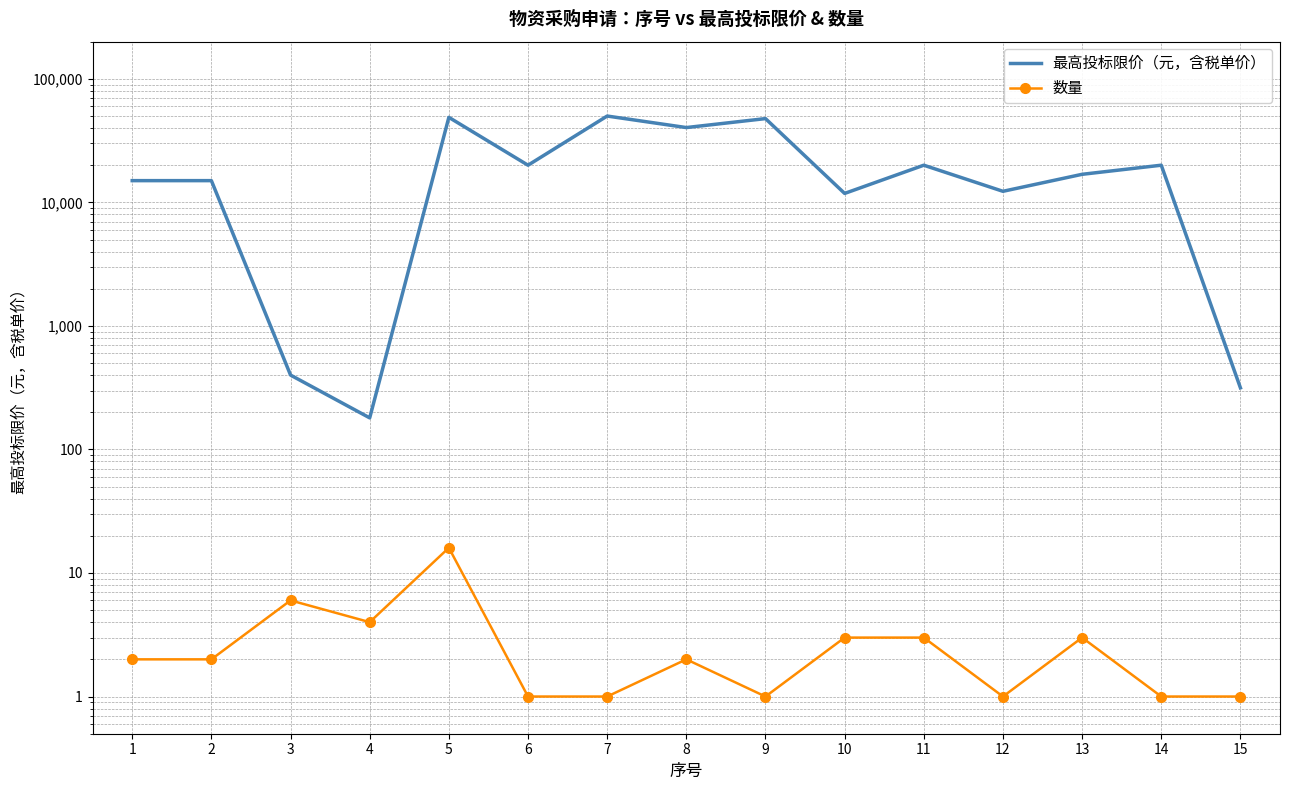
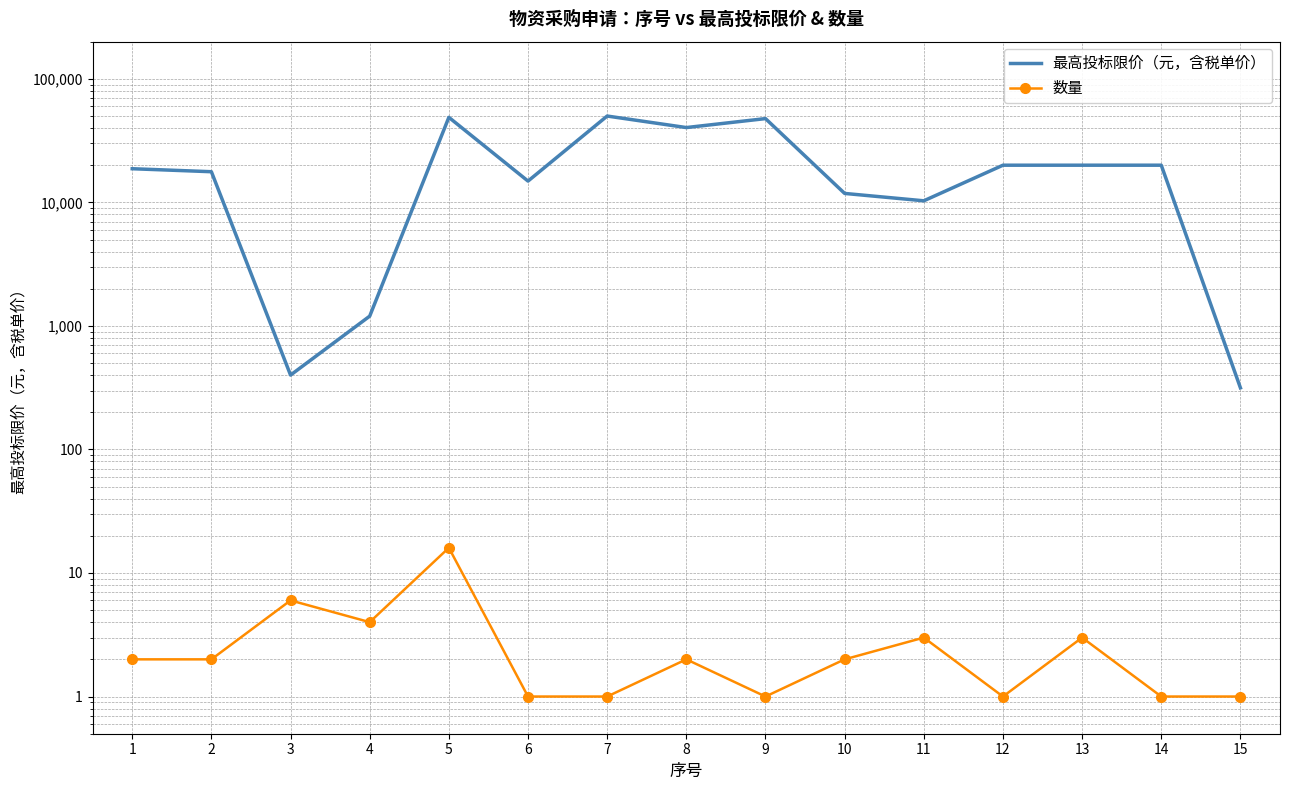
最高投标限价（元，含税单价）, 1: 15,000 -> 19,000
最高投标限价（元，含税单价）, 2: 15,000 -> 18,000
最高投标限价（元，含税单价）, 4: 180 -> 1,200
最高投标限价（元，含税单价）, 6: 20,000 -> 15,000
数量, 10: 3 -> 2
最高投标限价（元，含税单价）, 11: 20,000 -> 10,000
最高投标限价（元，含税单价）, 12: 12,000 -> 20,000
最高投标限价（元，含税单价）, 13: 17,000 -> 20,000
